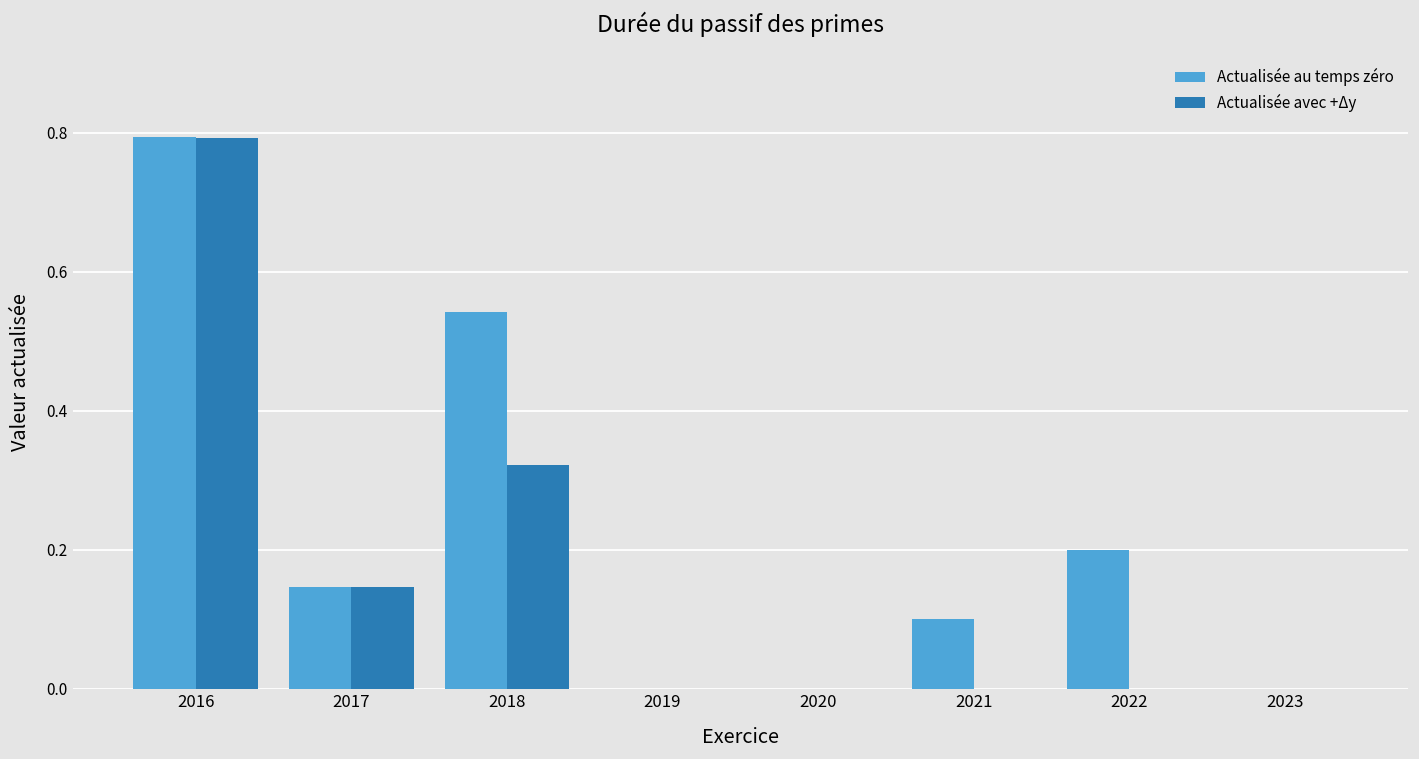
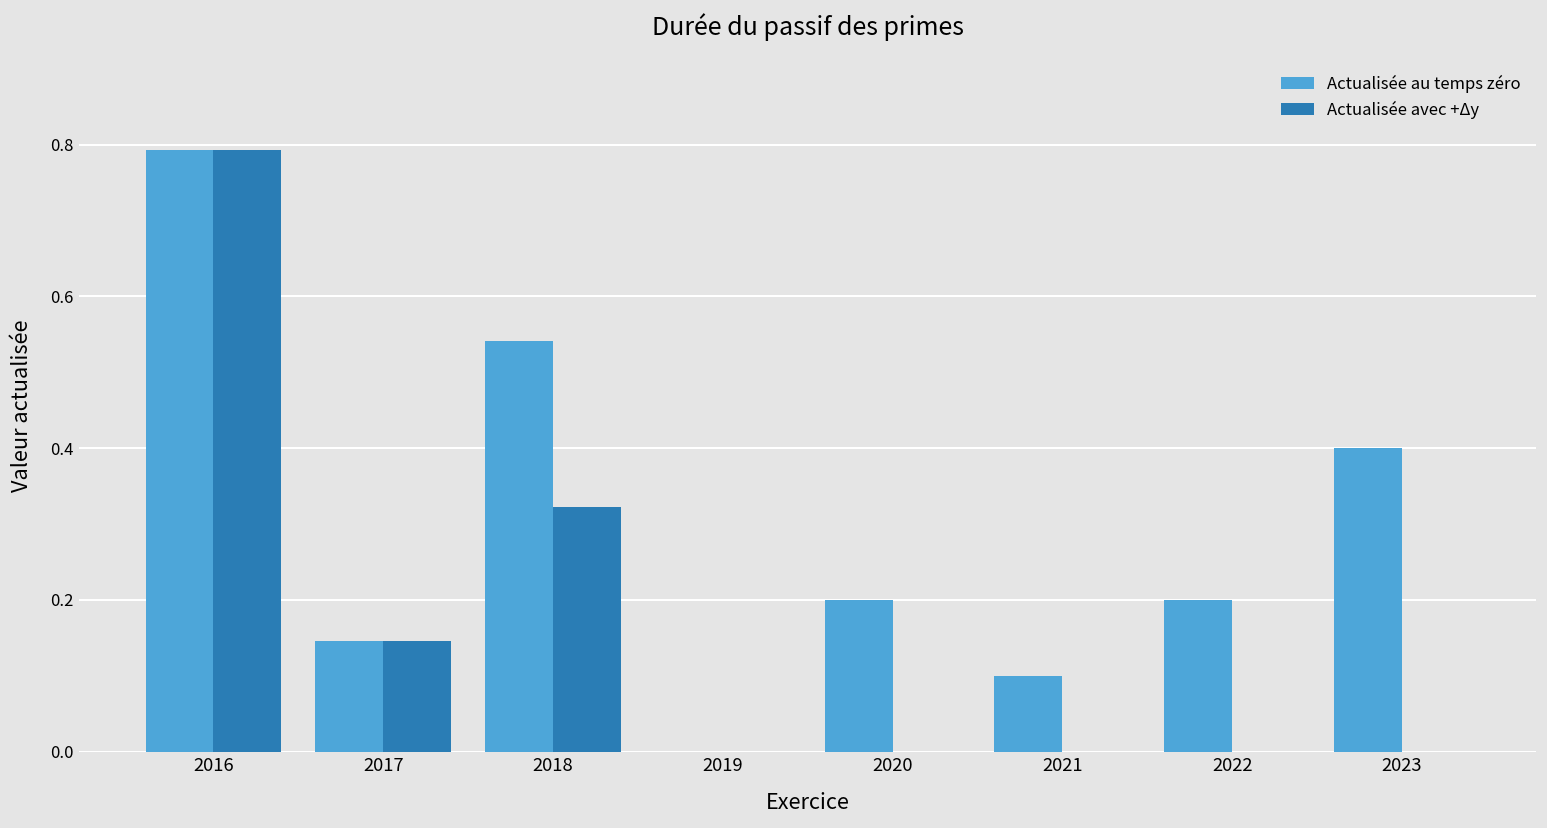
Actualisée au temps zéro, 2020: 0.0 -> 0.2
Actualisée au temps zéro, 2023: 0.0 -> 0.4
